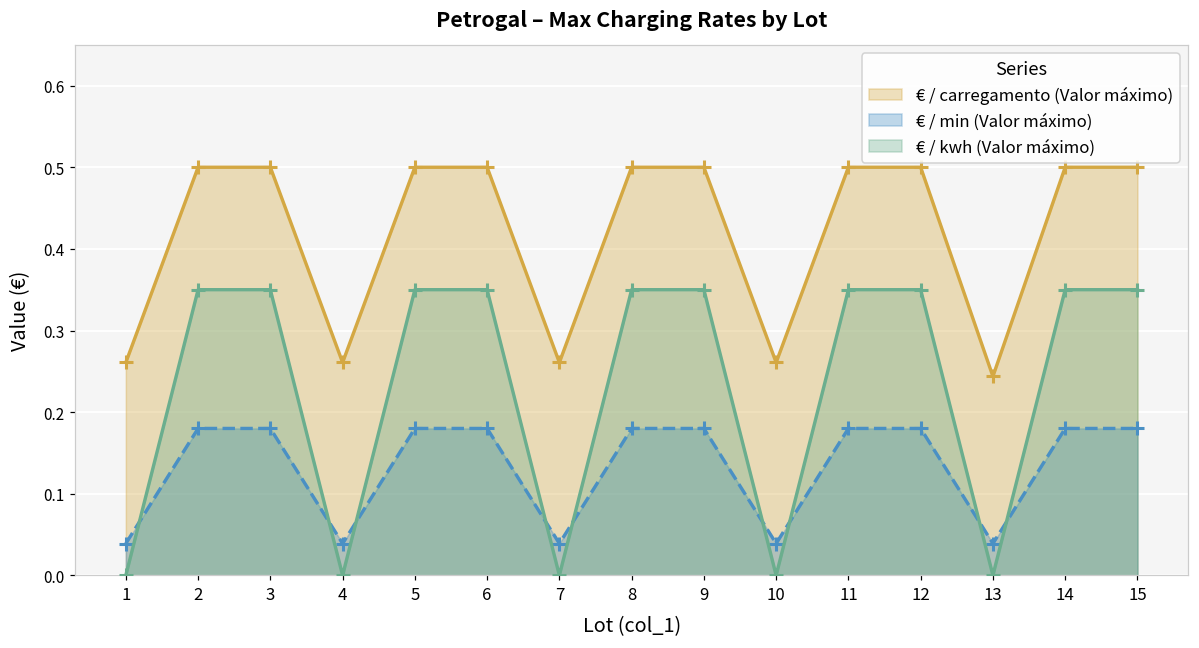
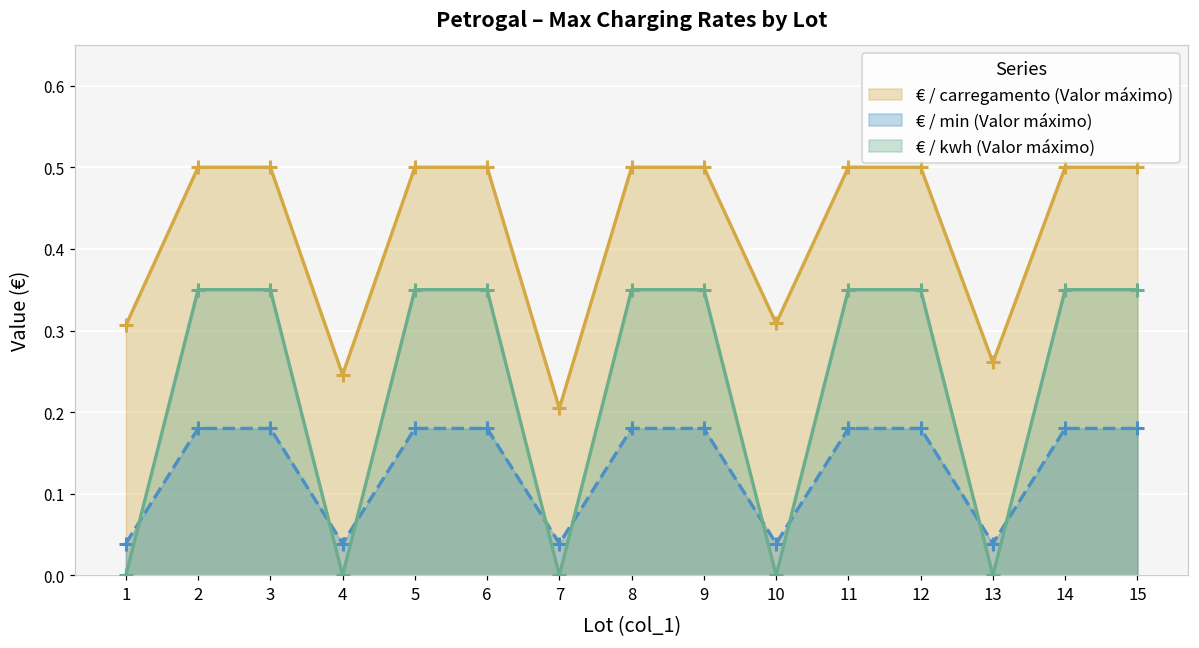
€ / carregamento (Valor máximo), 1: 0.26 -> 0.31
€ / carregamento (Valor máximo), 4: 0.26 -> 0.25
€ / carregamento (Valor máximo), 7: 0.26 -> 0.20
€ / carregamento (Valor máximo), 10: 0.26 -> 0.31
€ / carregamento (Valor máximo), 13: 0.24 -> 0.26
